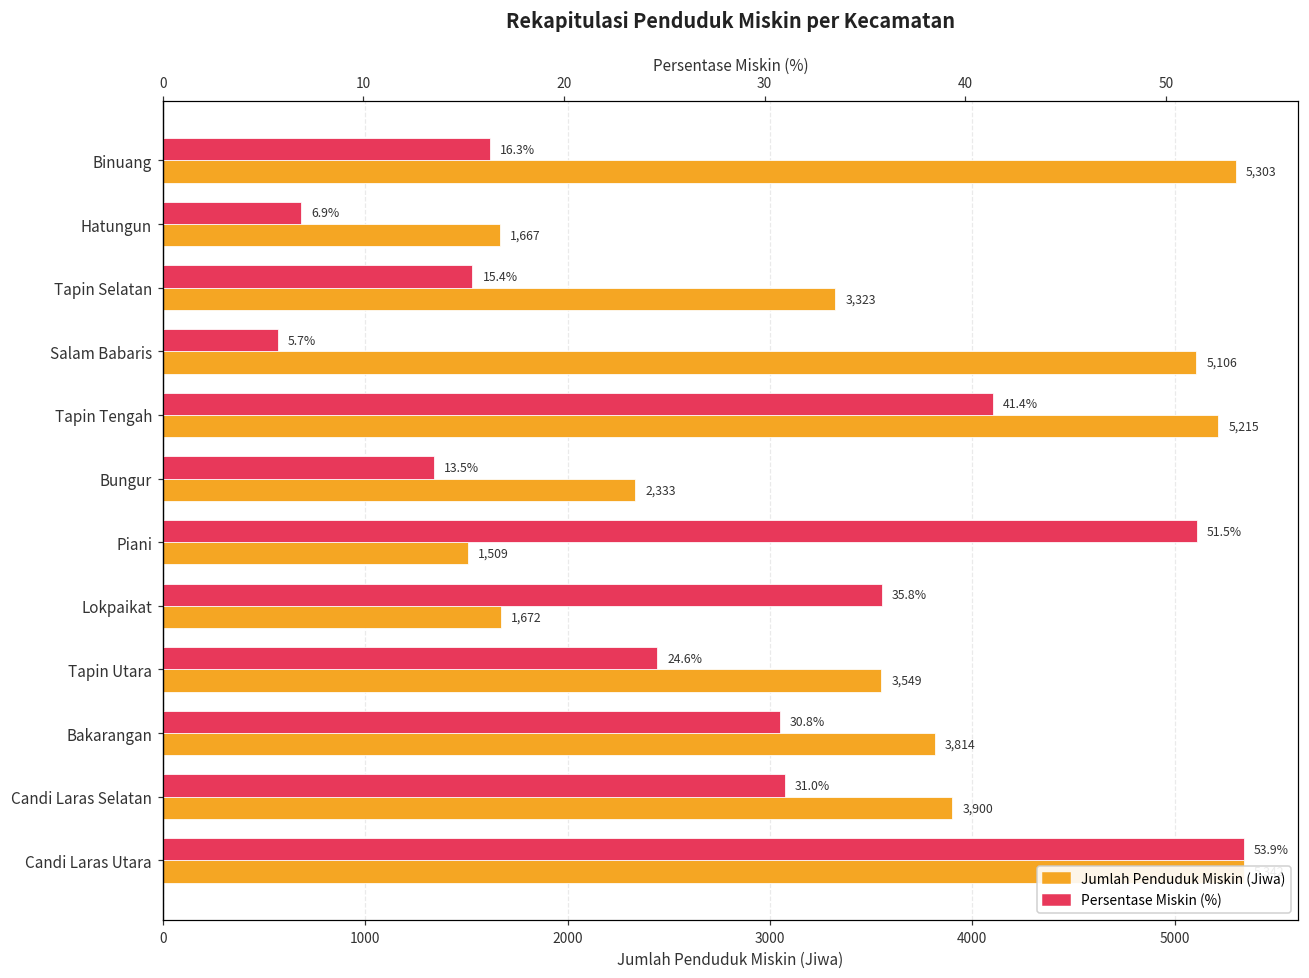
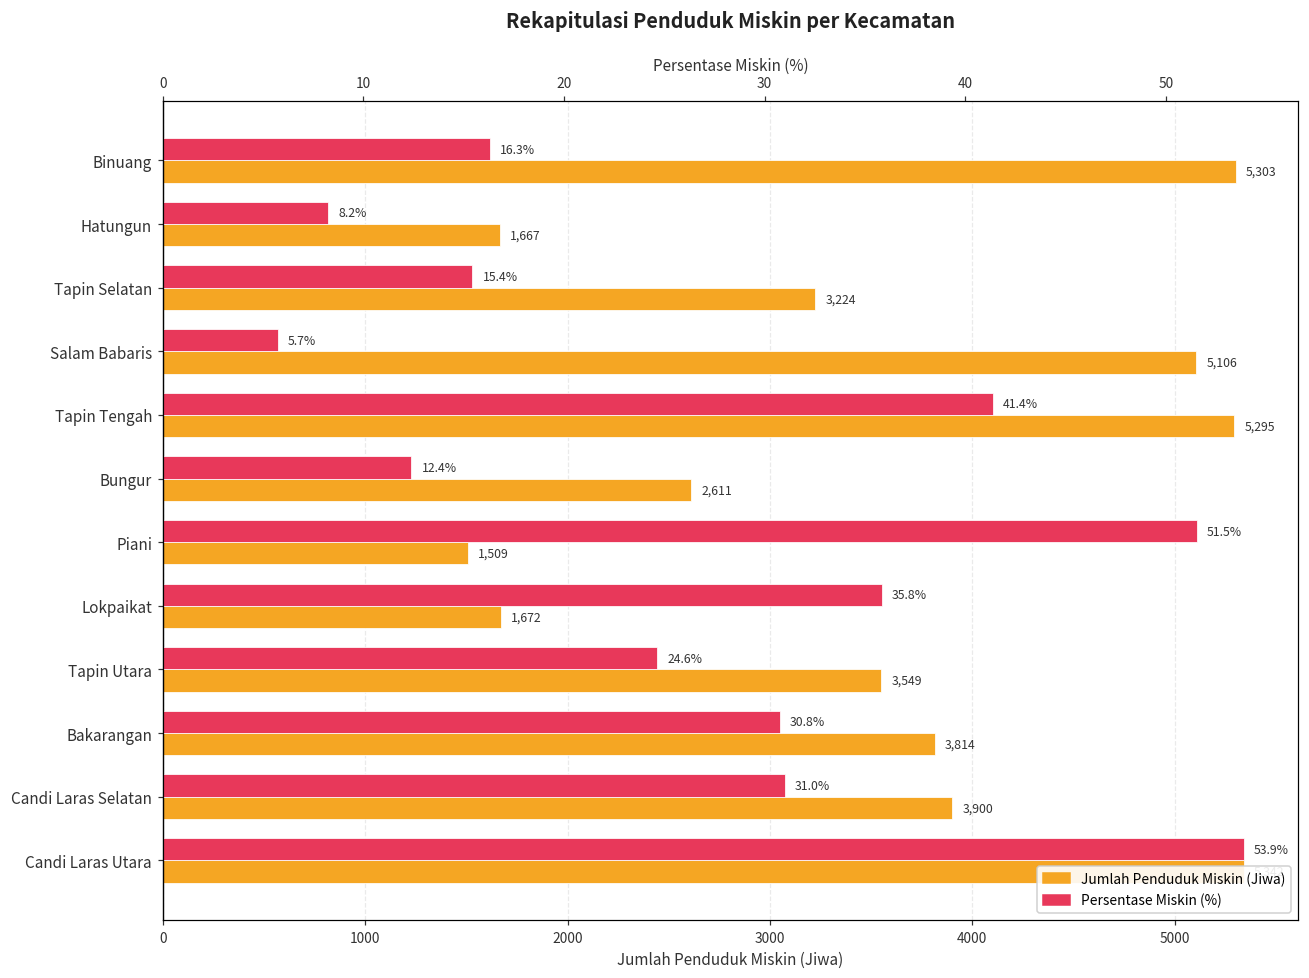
Jumlah Penduduk Miskin (Jiwa), Tapin Selatan: 3,323 -> 3,224
Jumlah Penduduk Miskin (Jiwa), Tapin Tengah: 5,215 -> 5,295
Jumlah Penduduk Miskin (Jiwa), Bungur: 2,333 -> 2,611
Persentase Miskin (%), Hatungun: 6.9% -> 8.2%
Persentase Miskin (%), Bungur: 13.5% -> 12.4%
